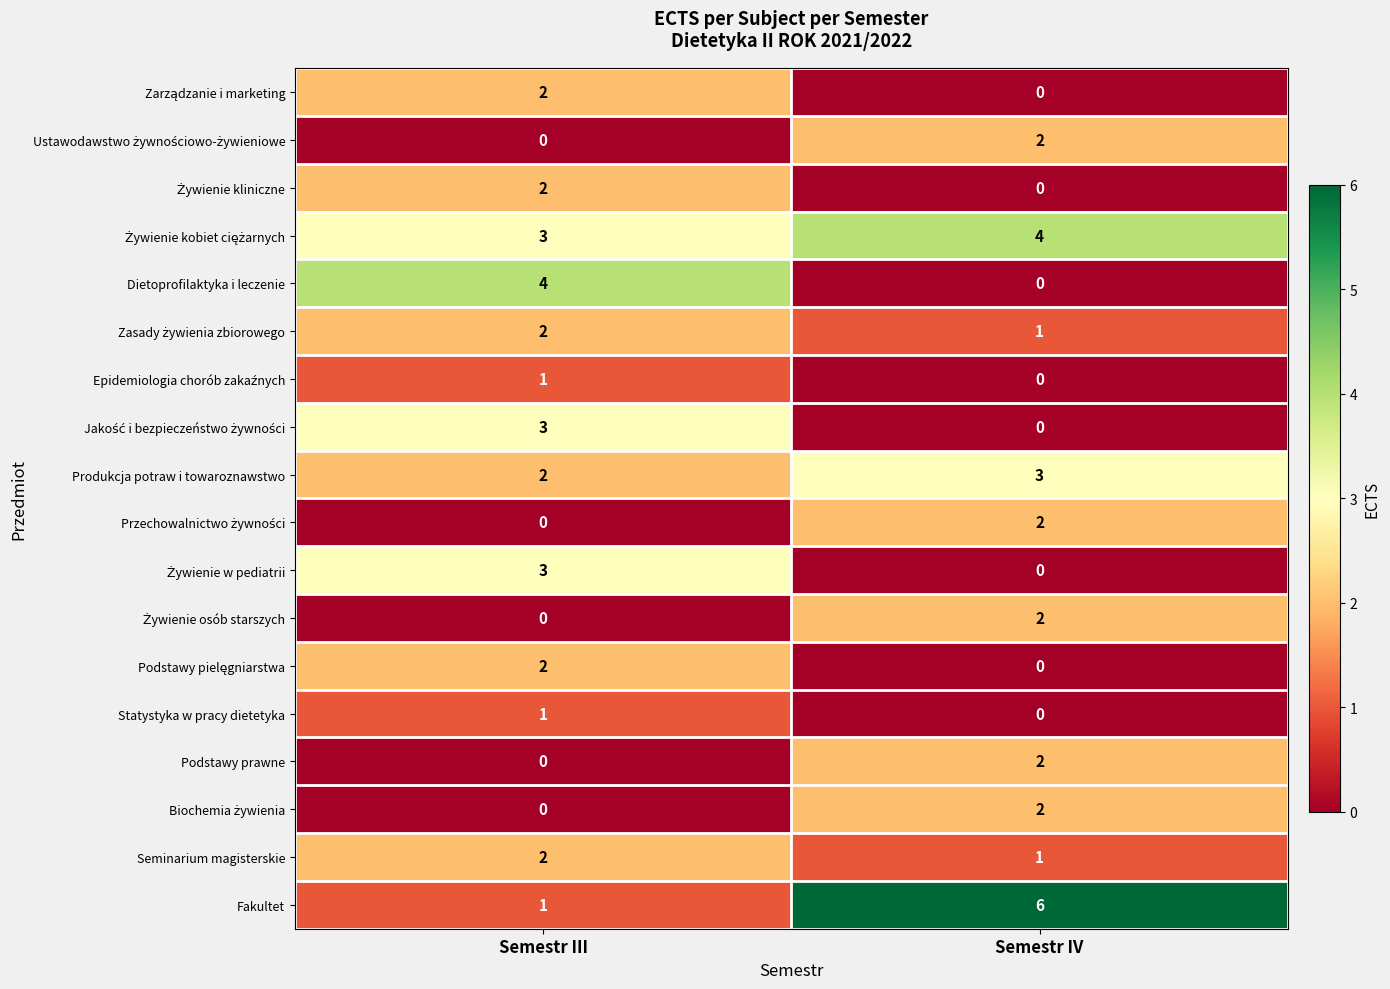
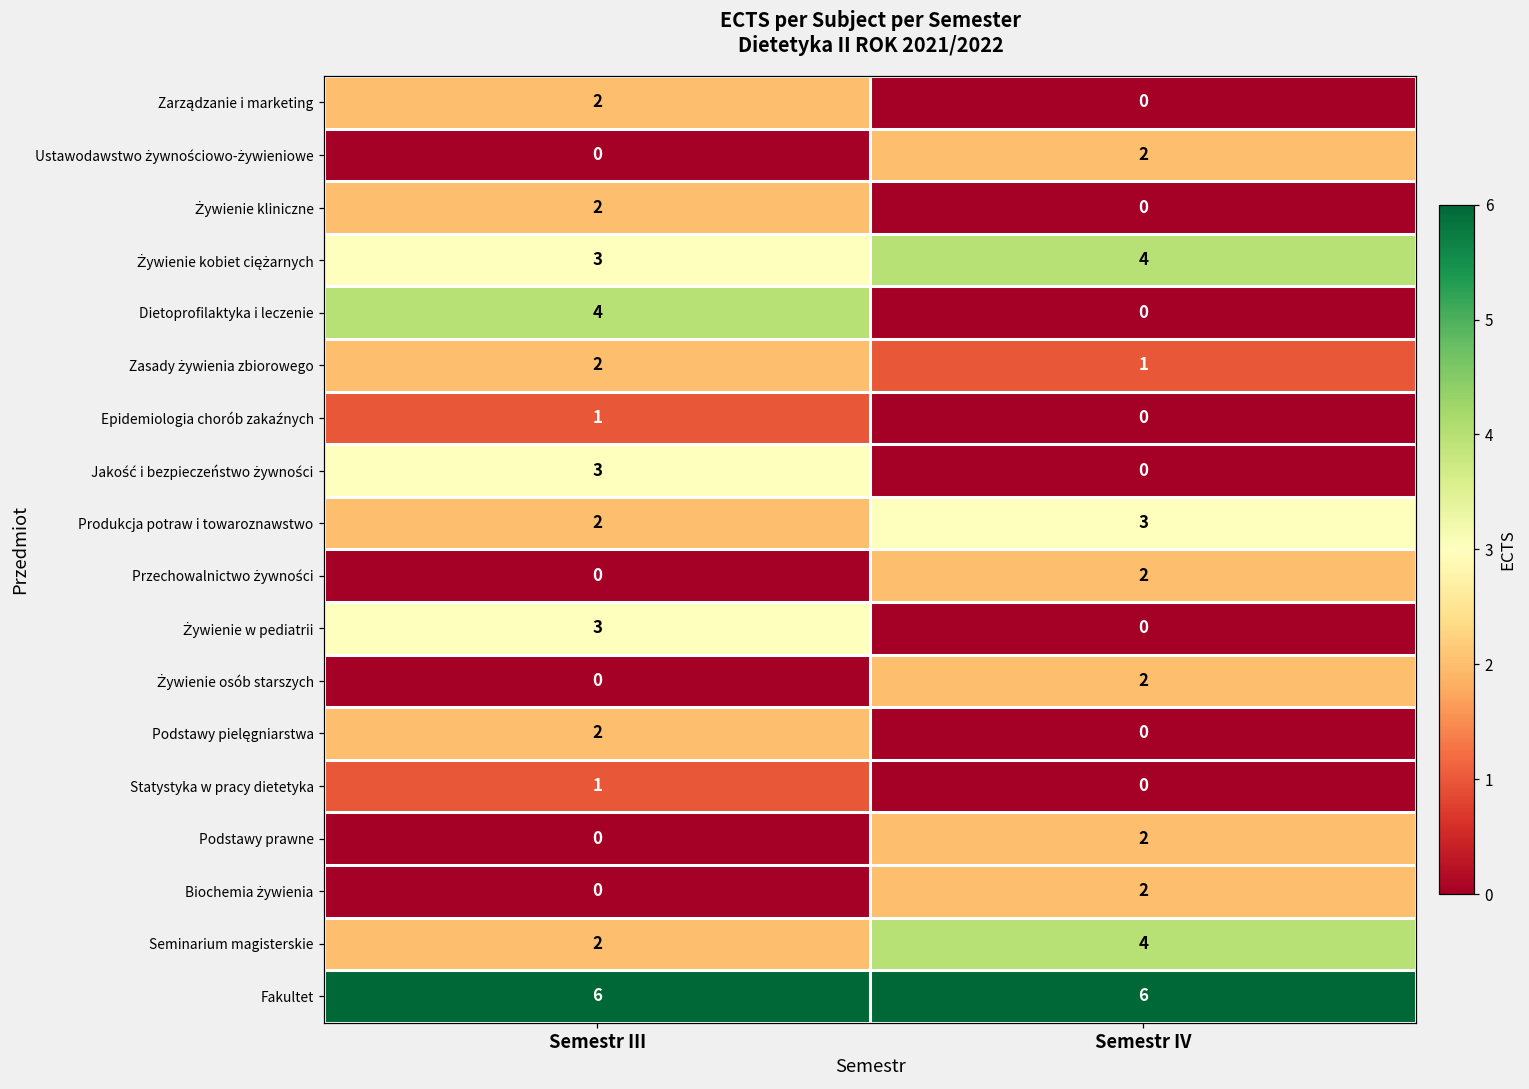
Seminarium magisterskie, Semestr IV: 1 -> 4
Fakultet, Semestr III: 1 -> 6
